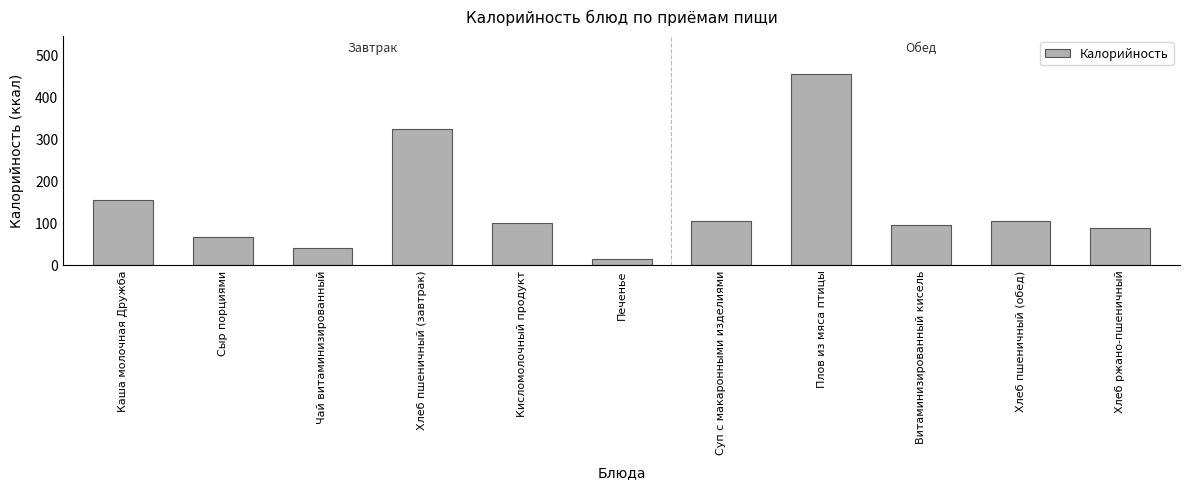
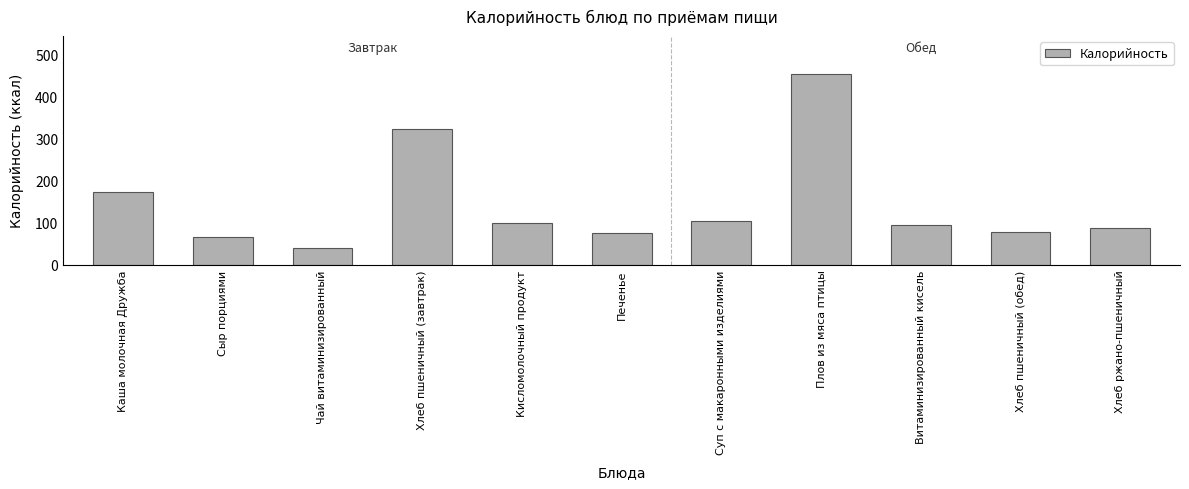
Каша молочная Дружба: 150 -> 170
Печенье: 10 -> 80
Хлеб пшеничный (обед): 100 -> 80
